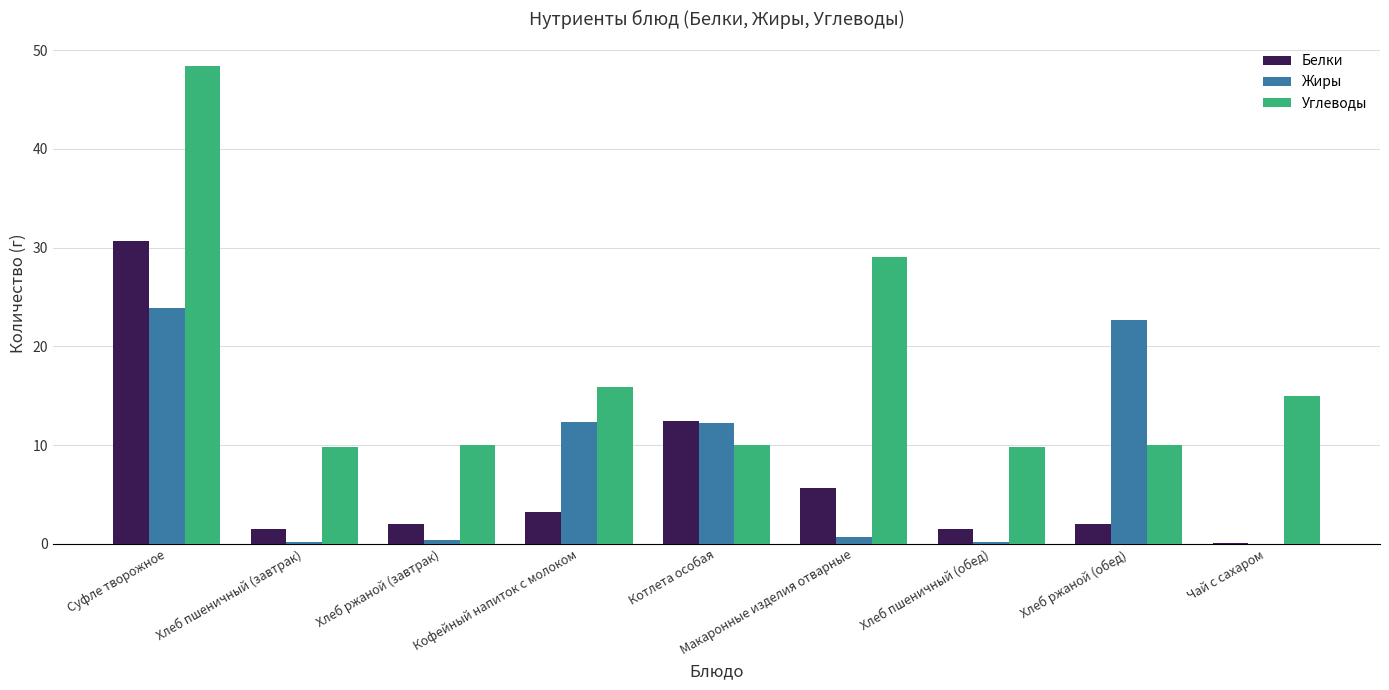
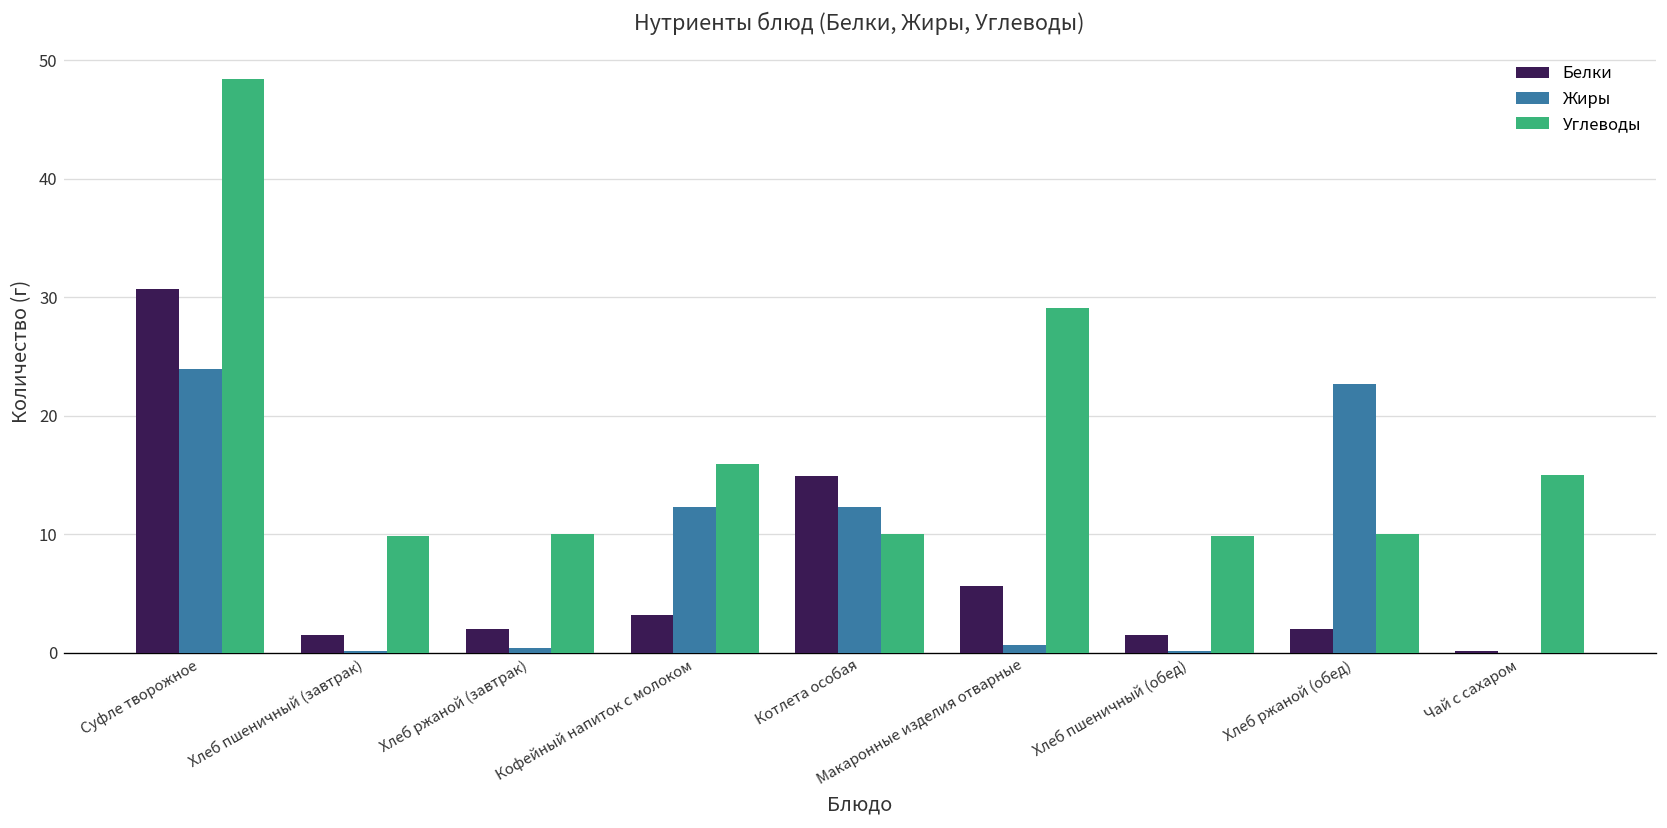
Белки, Котлета особая: 12 -> 15
